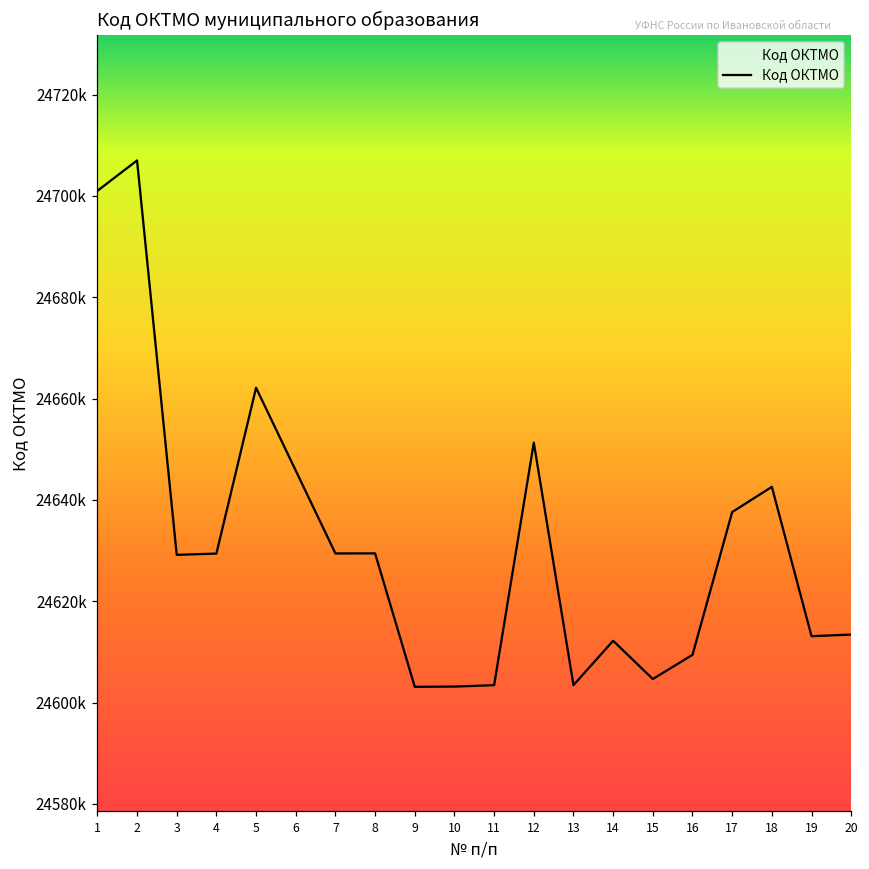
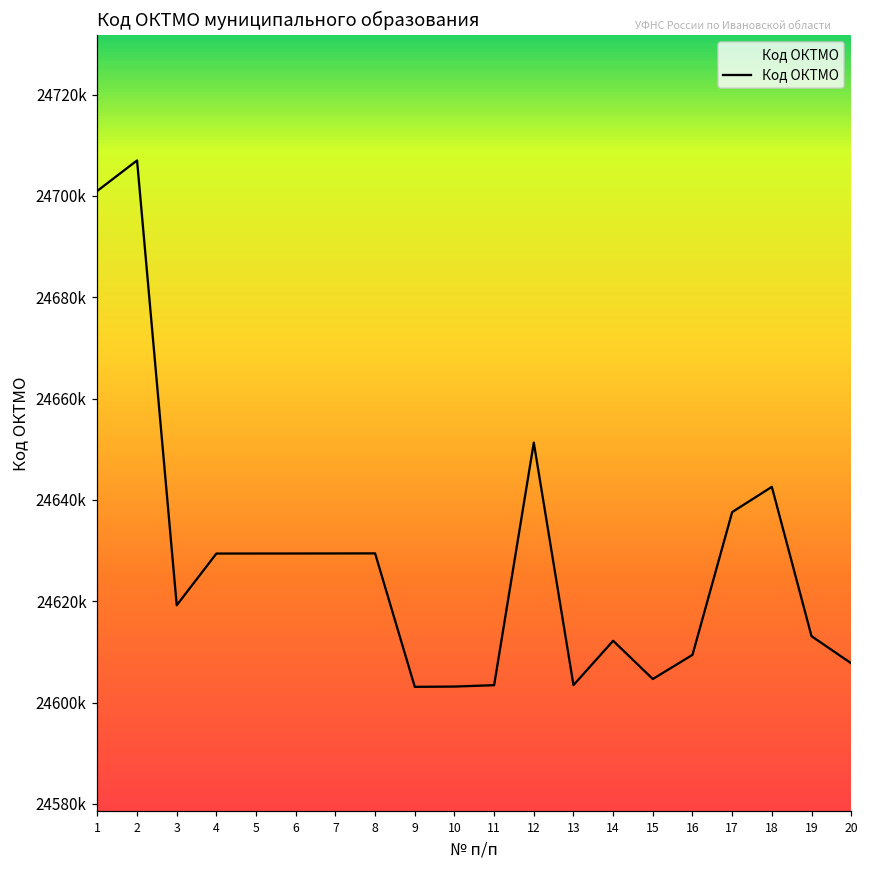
3: 24629000 -> 24619000
5: 24662000 -> 24629000
6: 24646000 -> 24629000
20: 24613000 -> 24608000
